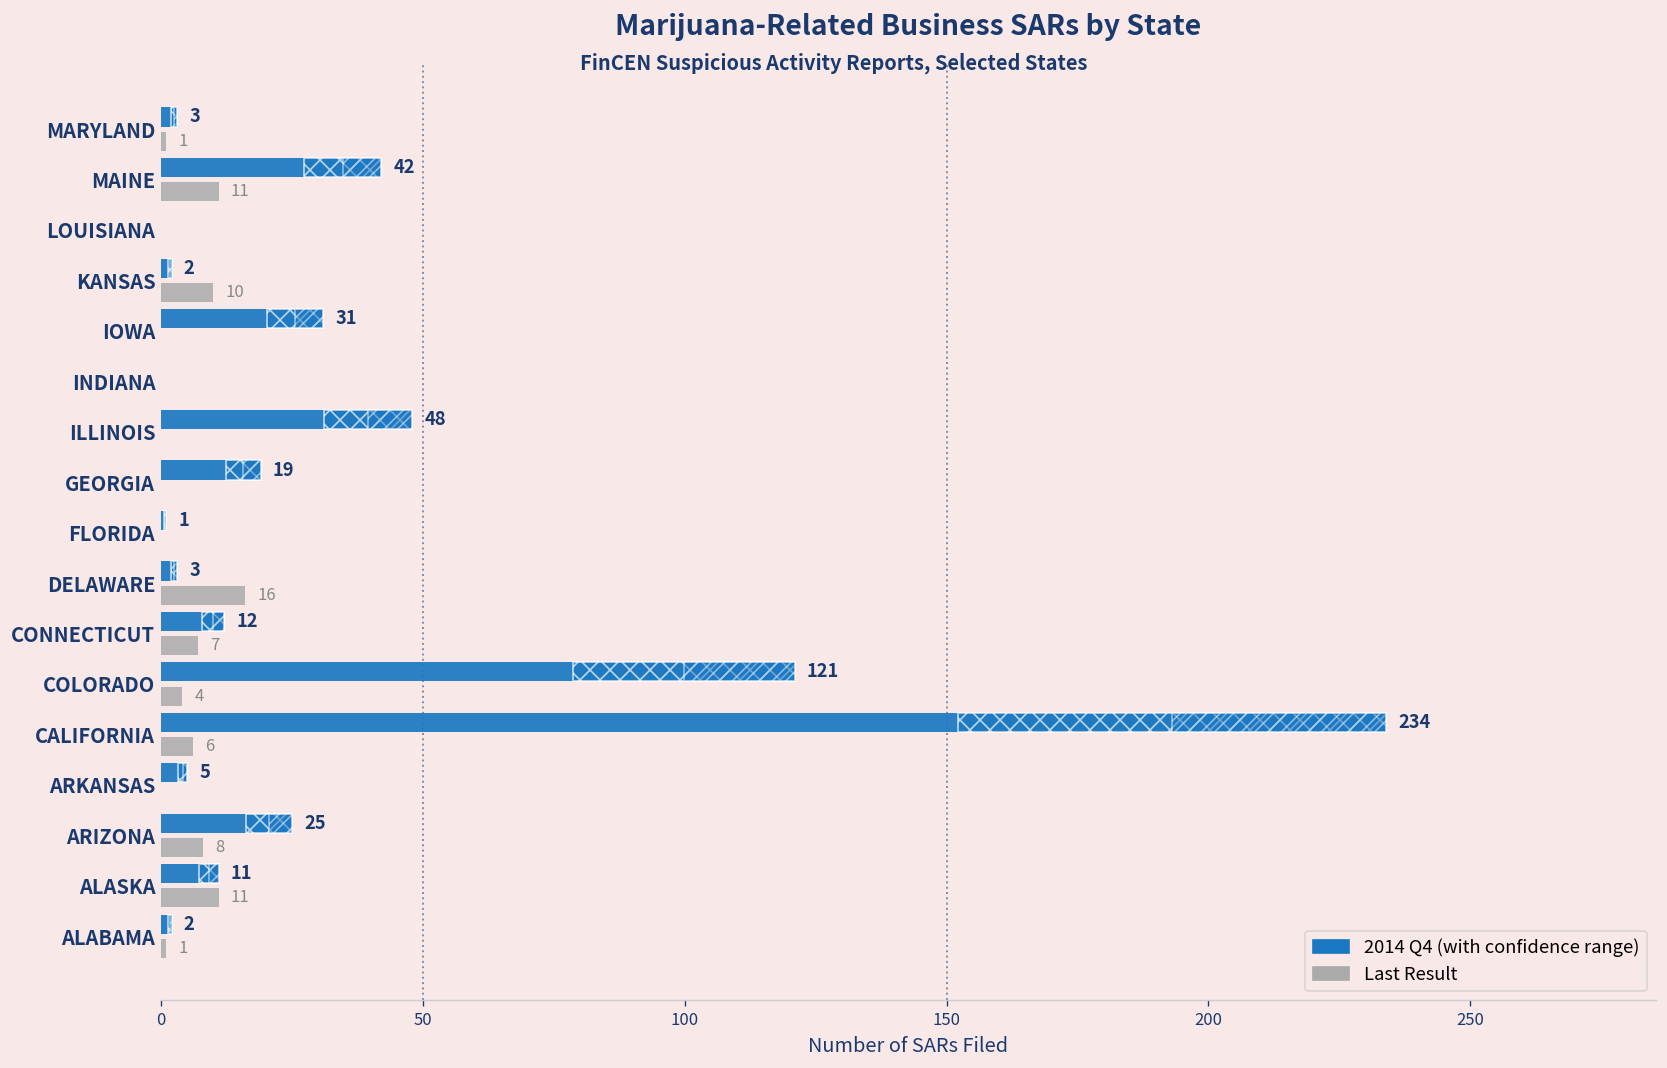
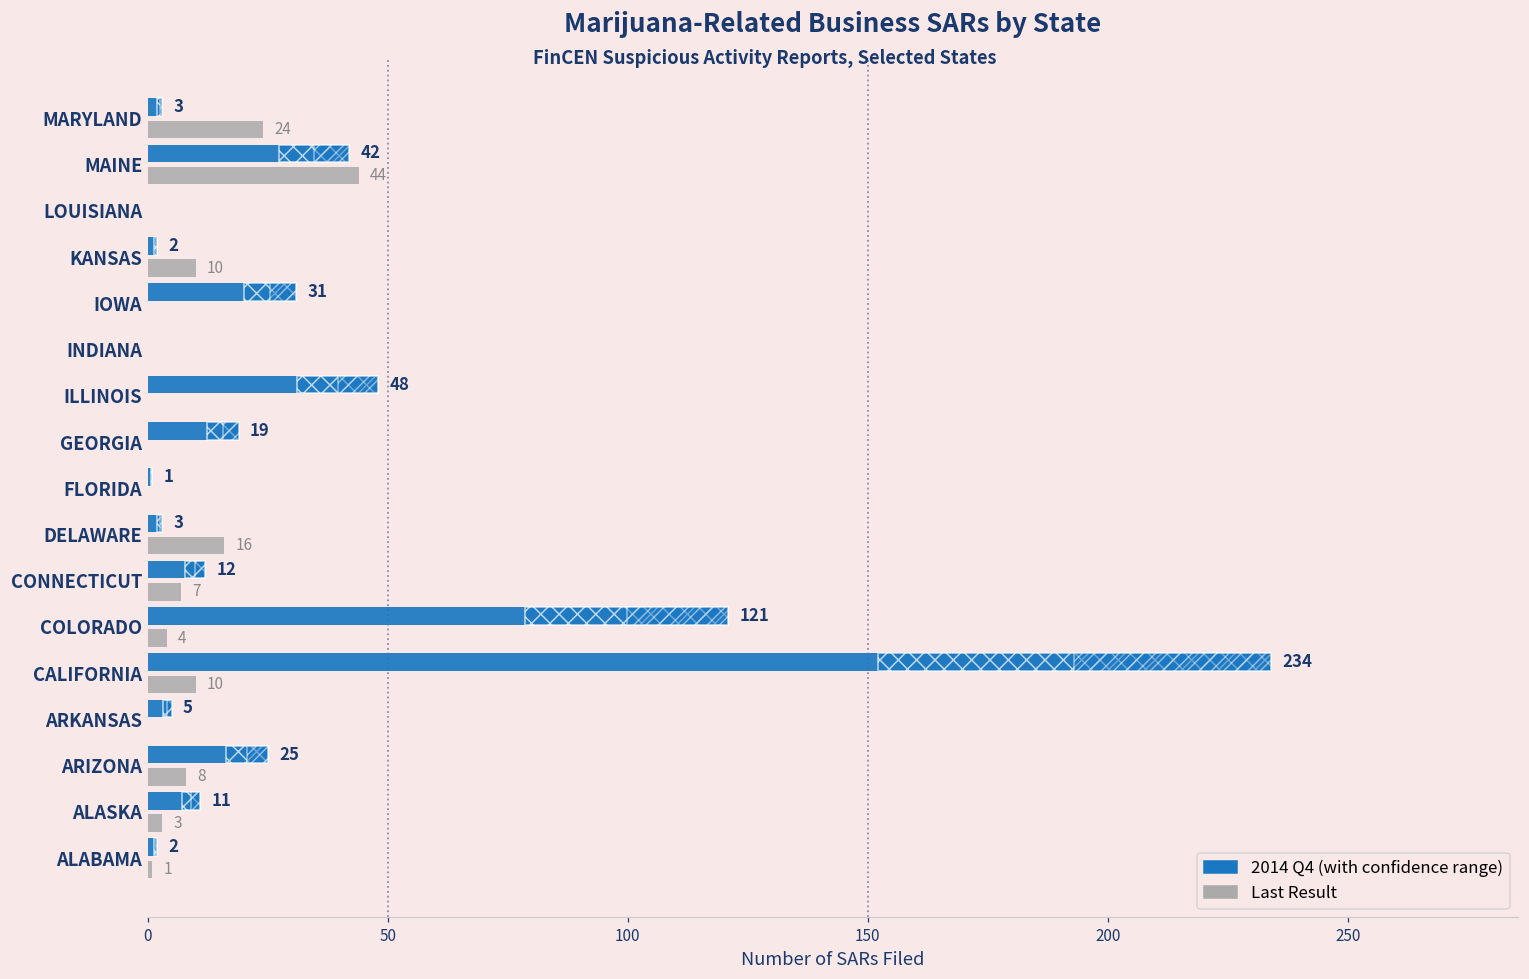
Last Result, MARYLAND: 1 -> 24
Last Result, MAINE: 11 -> 44
Last Result, CALIFORNIA: 6 -> 10
Last Result, ALASKA: 11 -> 3
